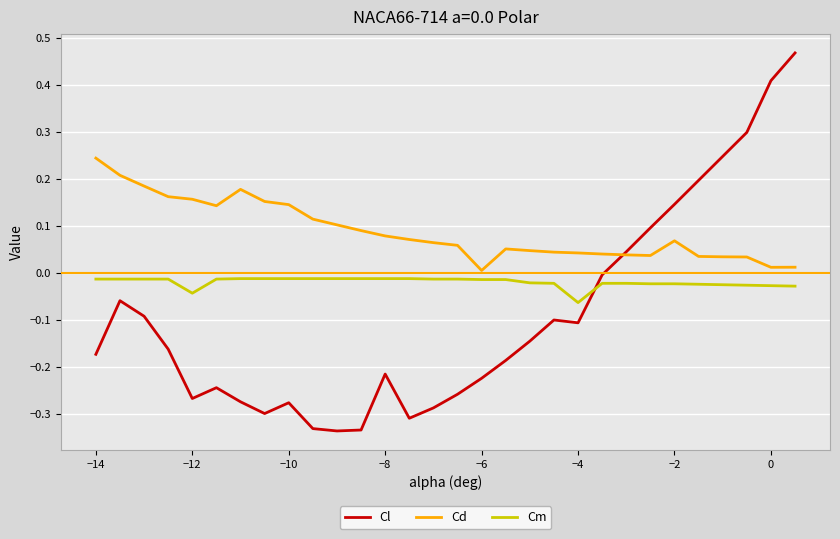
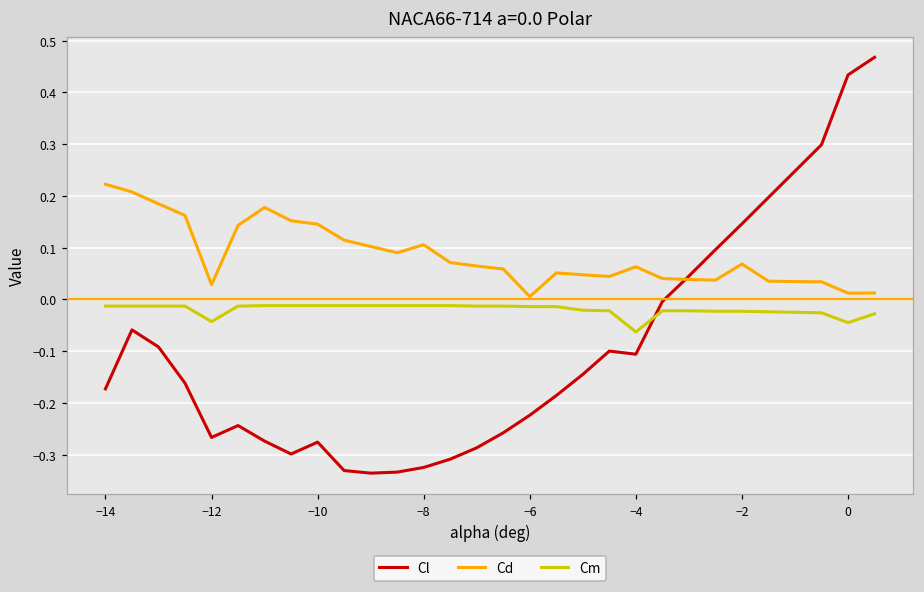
Cd, −14: 0.24 -> 0.22
Cd, −12: 0.16 -> 0.03
Cl, −8: -0.22 -> -0.33
Cd, −8: 0.08 -> 0.11
Cd, −4: 0.04 -> 0.06
Cl, 0: 0.41 -> 0.43
Cm, 0: -0.03 -> -0.05
